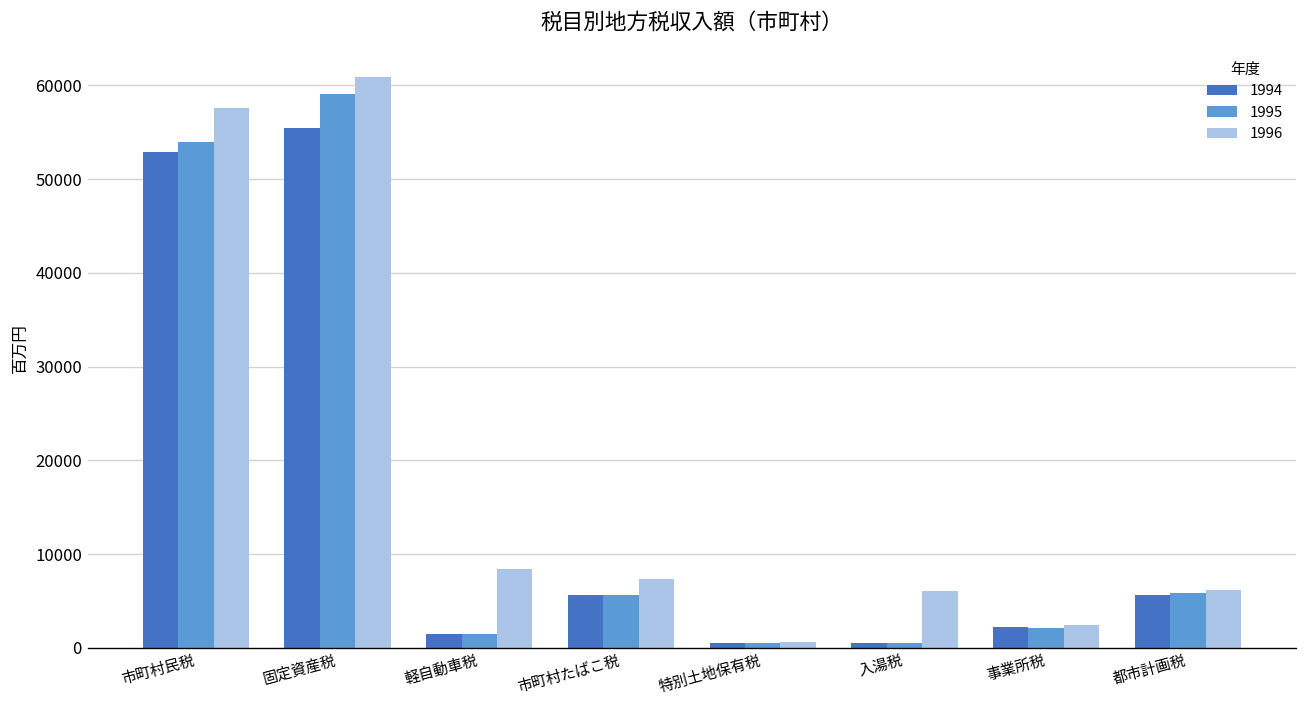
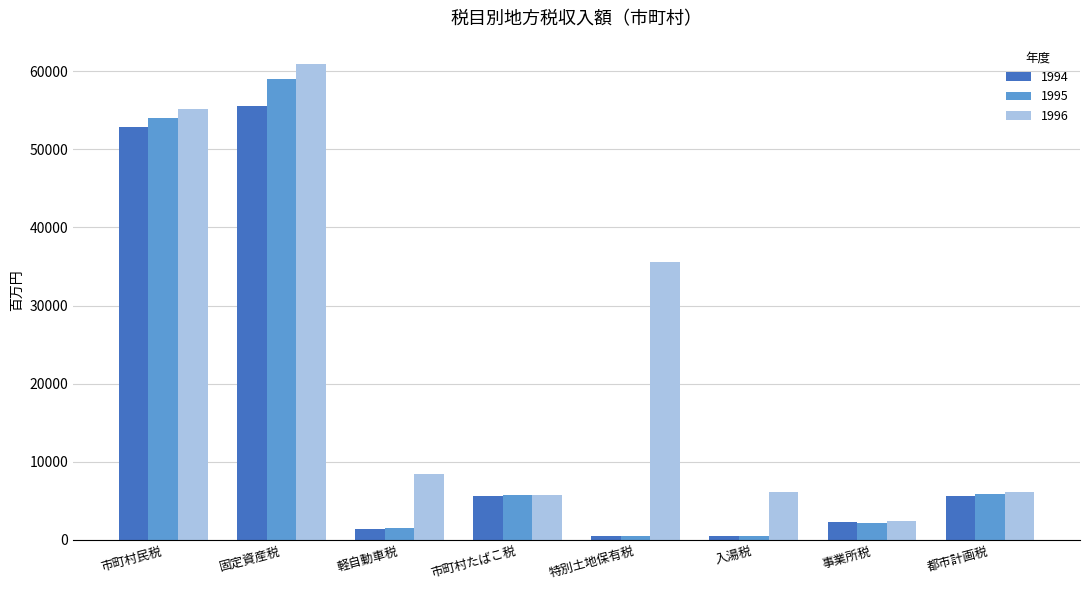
1996, 市町村民税: 58000 -> 55000
1996, 市町村たばこ税: 7000 -> 6000
1996, 特別土地保有税: 1000 -> 36000
